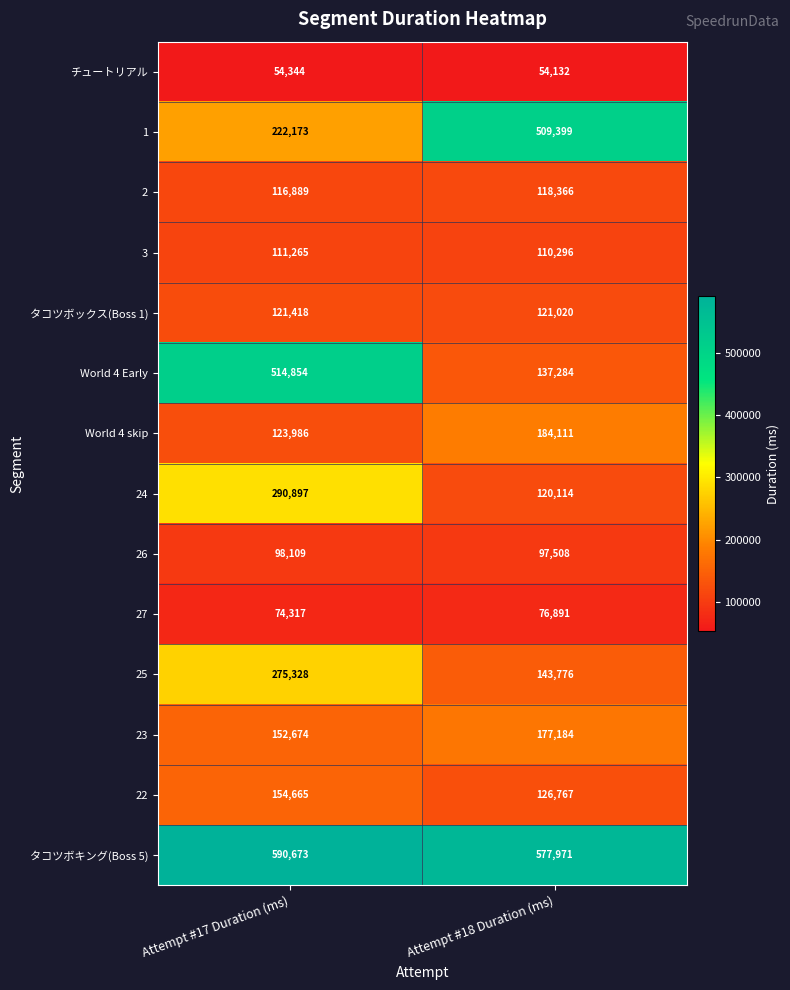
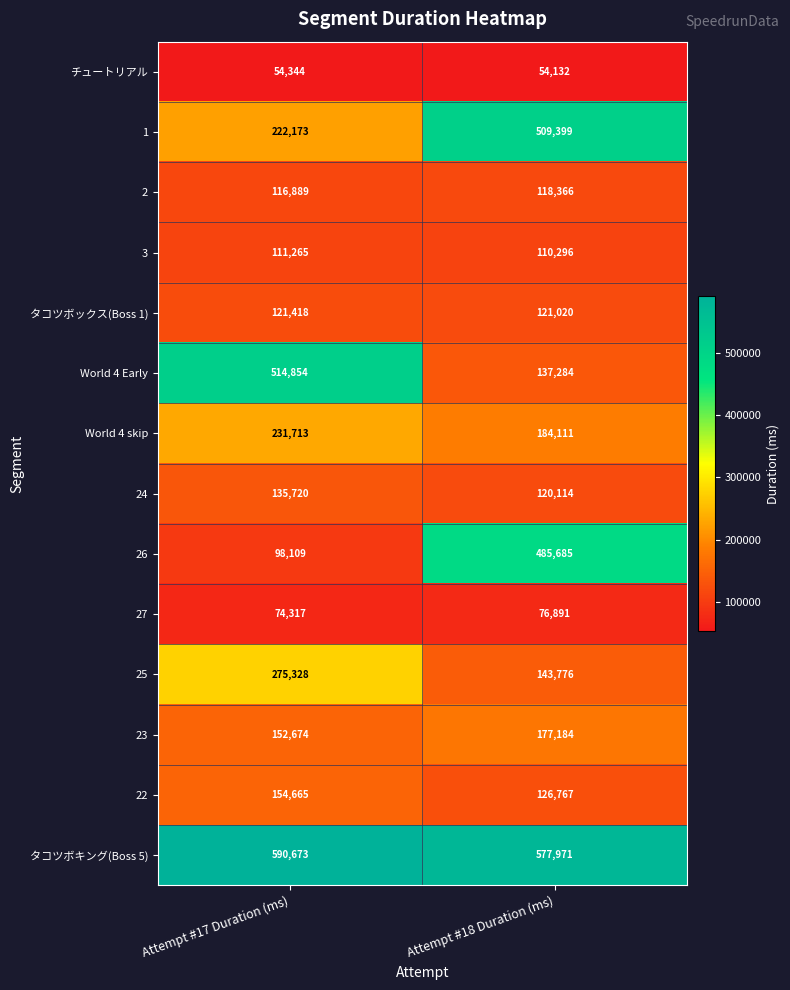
World 4 skip, Attempt #17 Duration (ms): 123,986 -> 231,713
24, Attempt #17 Duration (ms): 290,897 -> 135,720
26, Attempt #18 Duration (ms): 97,508 -> 485,685
